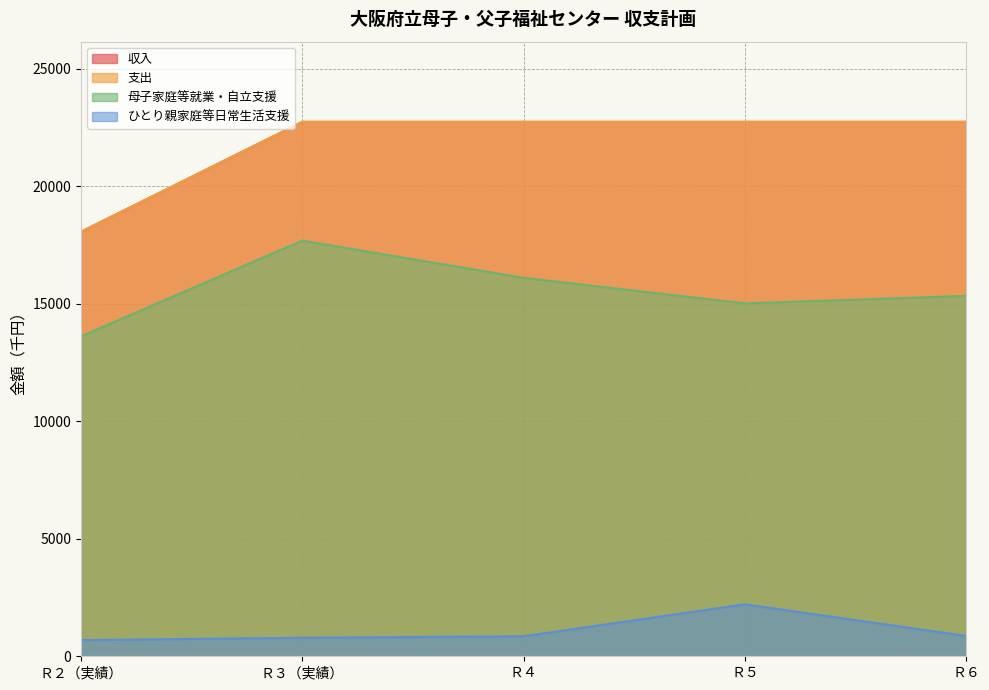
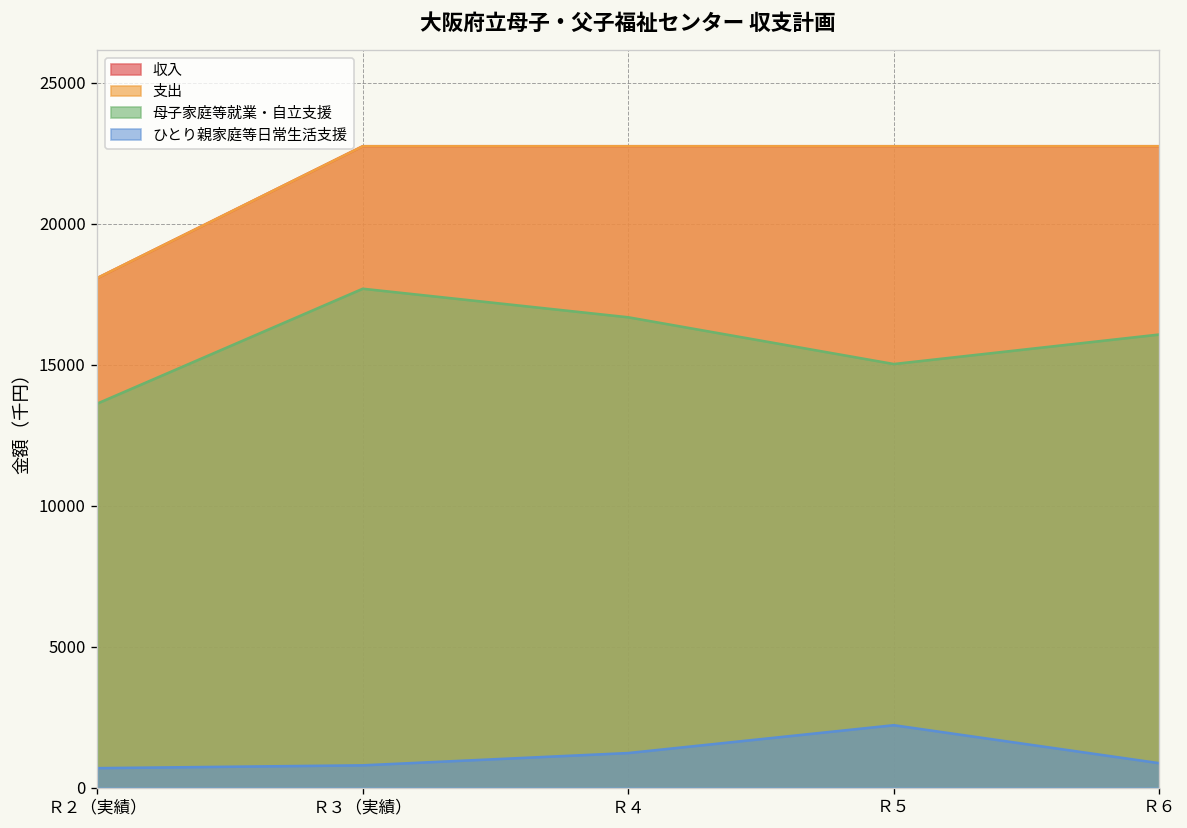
母子家庭等就業・自立支援, Ｒ４: 16100 -> 16700
ひとり親家庭等日常生活支援, Ｒ４: 900 -> 1200
母子家庭等就業・自立支援, Ｒ６: 15300 -> 16100
